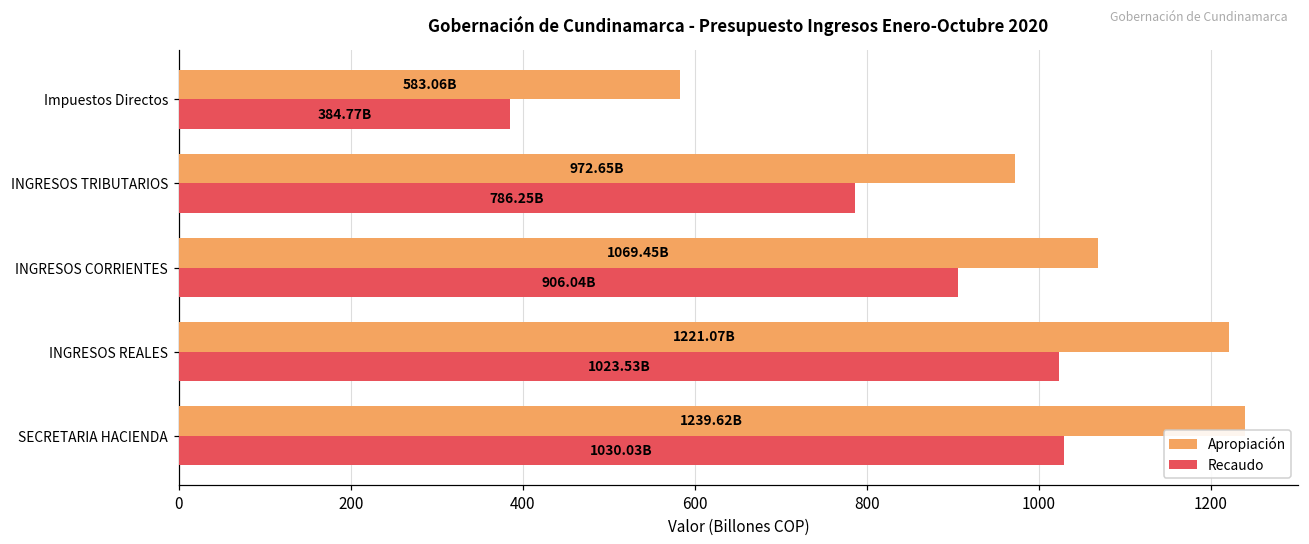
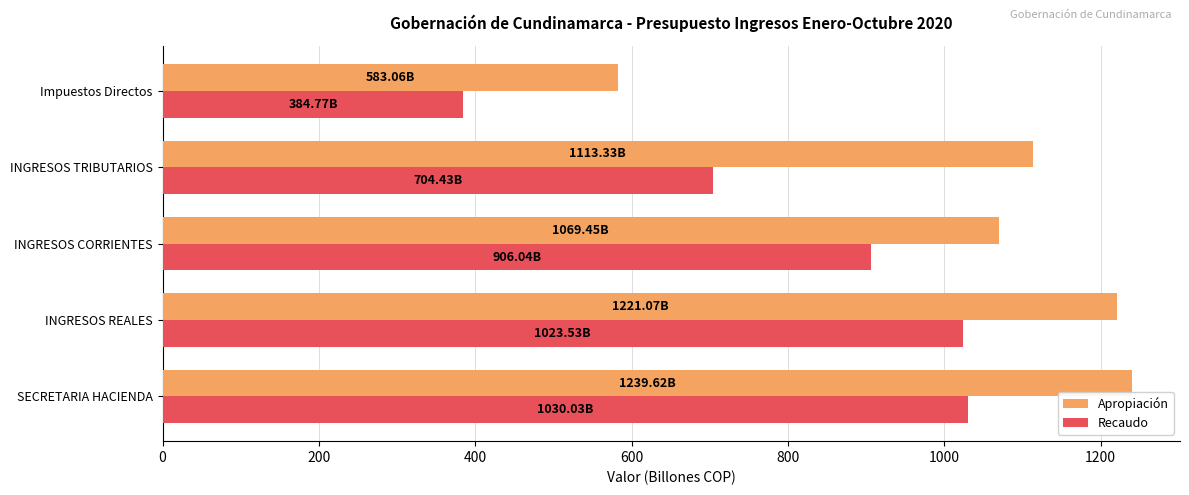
Apropiación, INGRESOS TRIBUTARIOS: 972.65B -> 1113.33B
Recaudo, INGRESOS TRIBUTARIOS: 786.25B -> 704.43B
